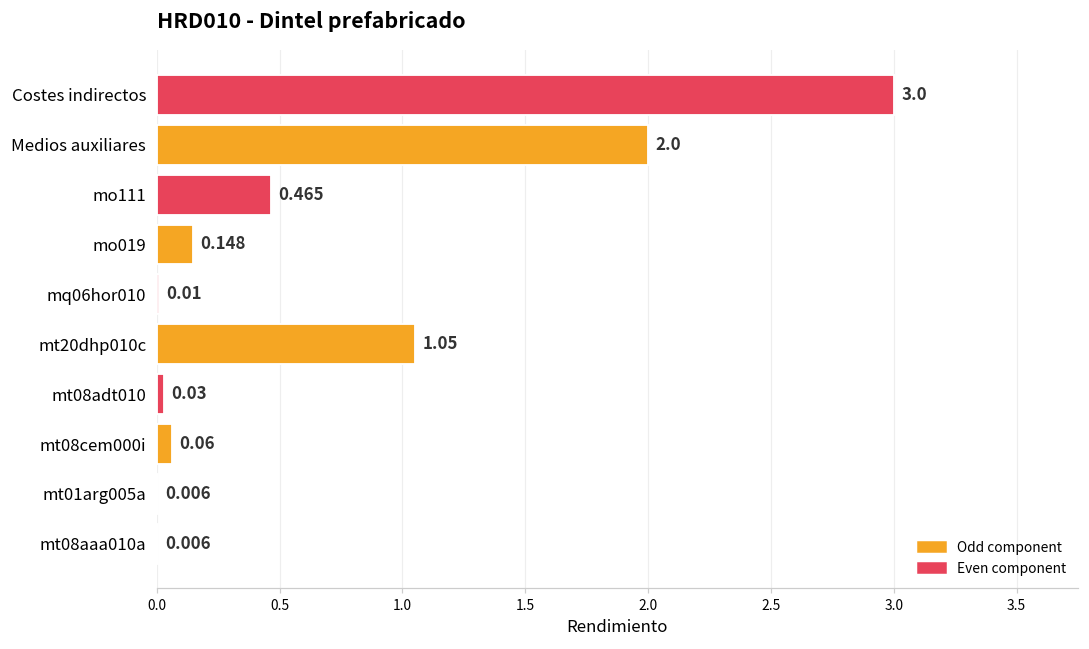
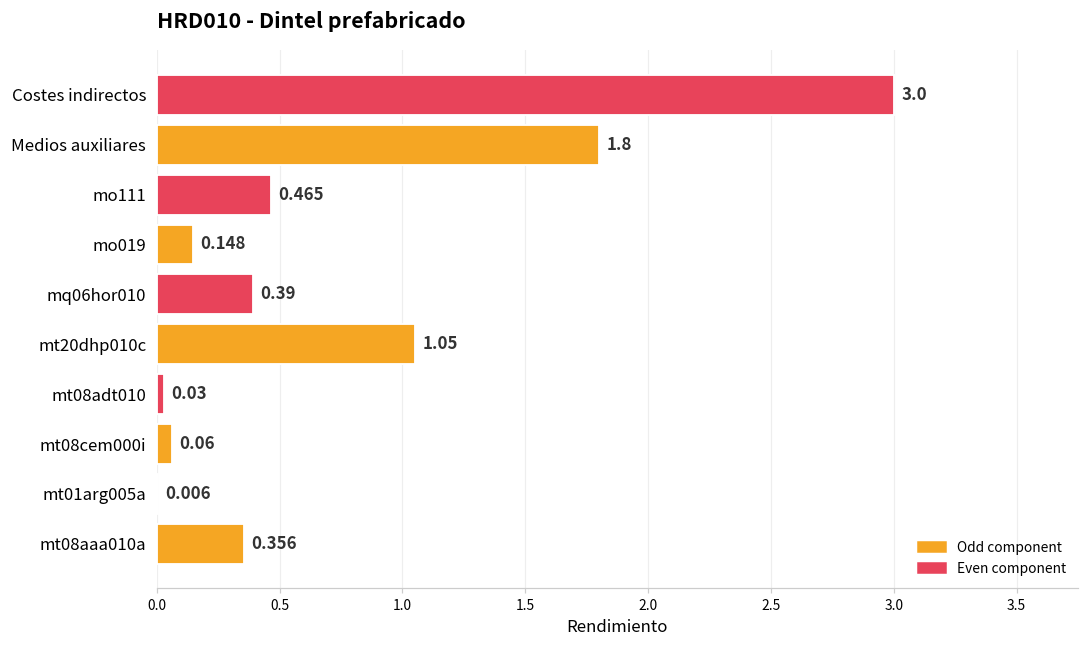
Medios auxiliares: 2.0 -> 1.8
mq06hor010: 0.01 -> 0.39
mt08aaa010a: 0.006 -> 0.356
